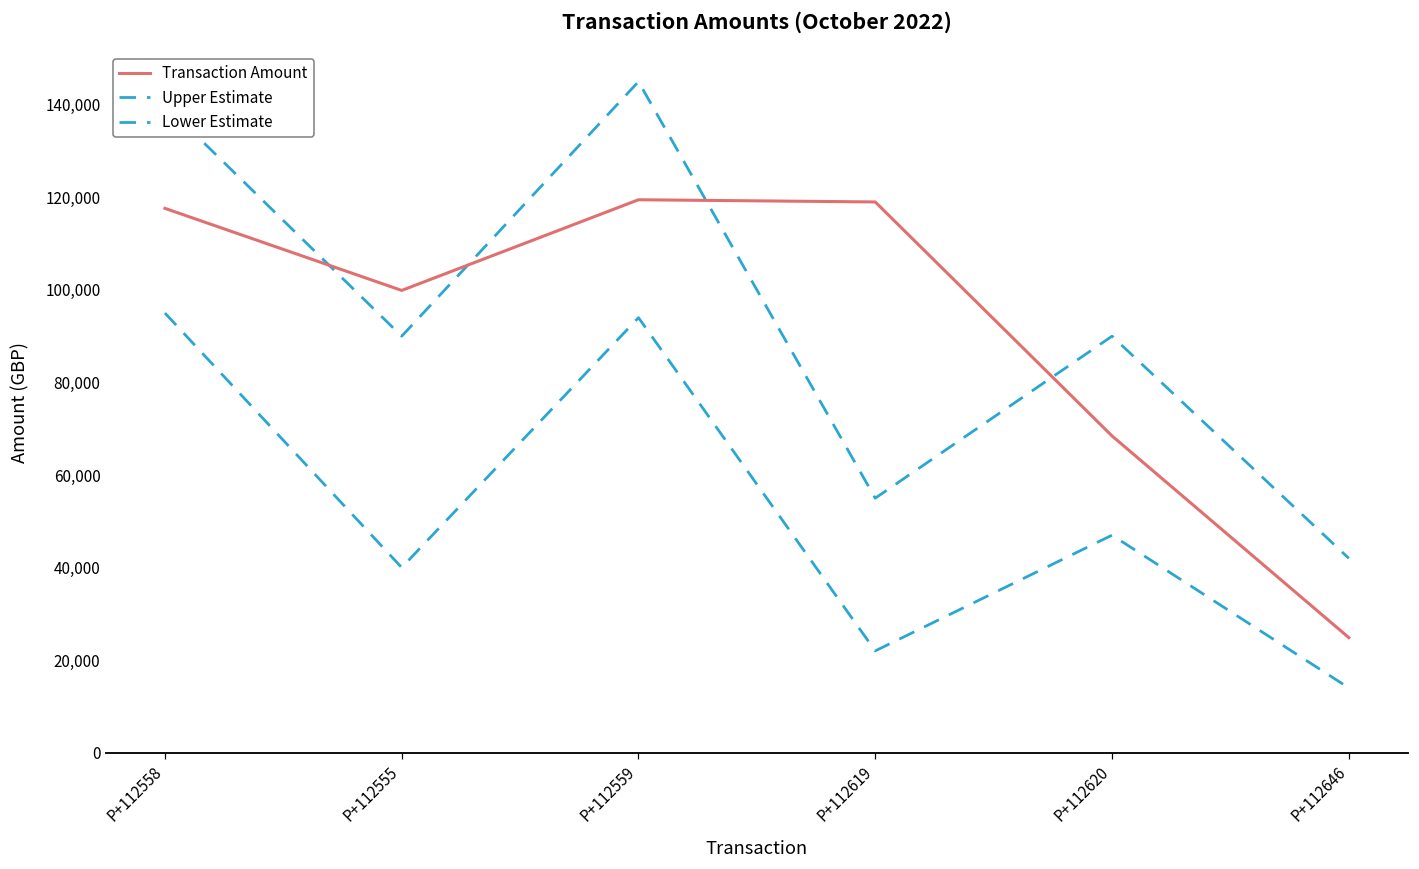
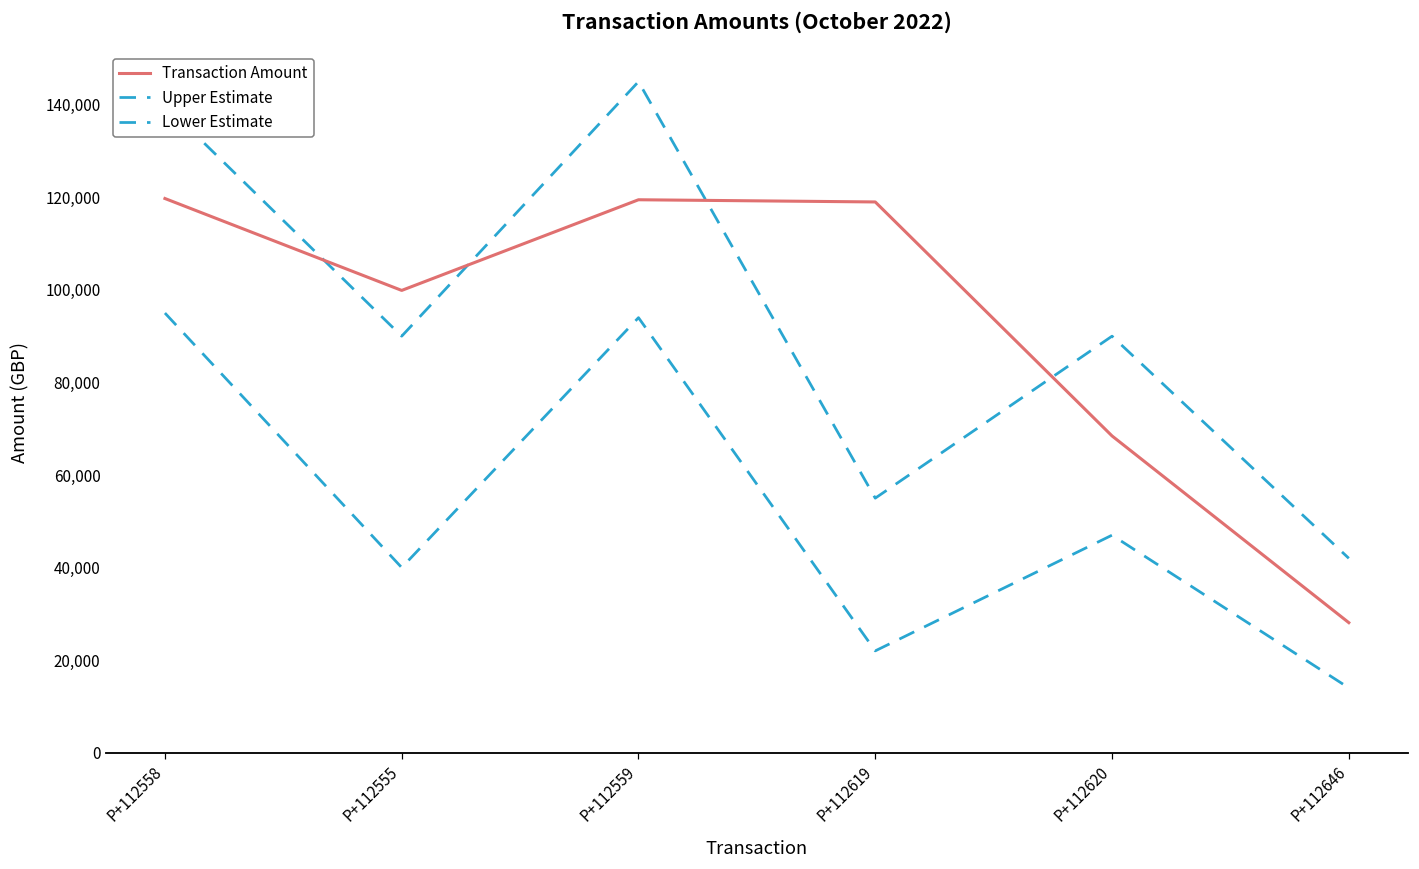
Transaction Amount, P+112558: 118,000 -> 120,000
Transaction Amount, P+112646: 25,000 -> 28,000
